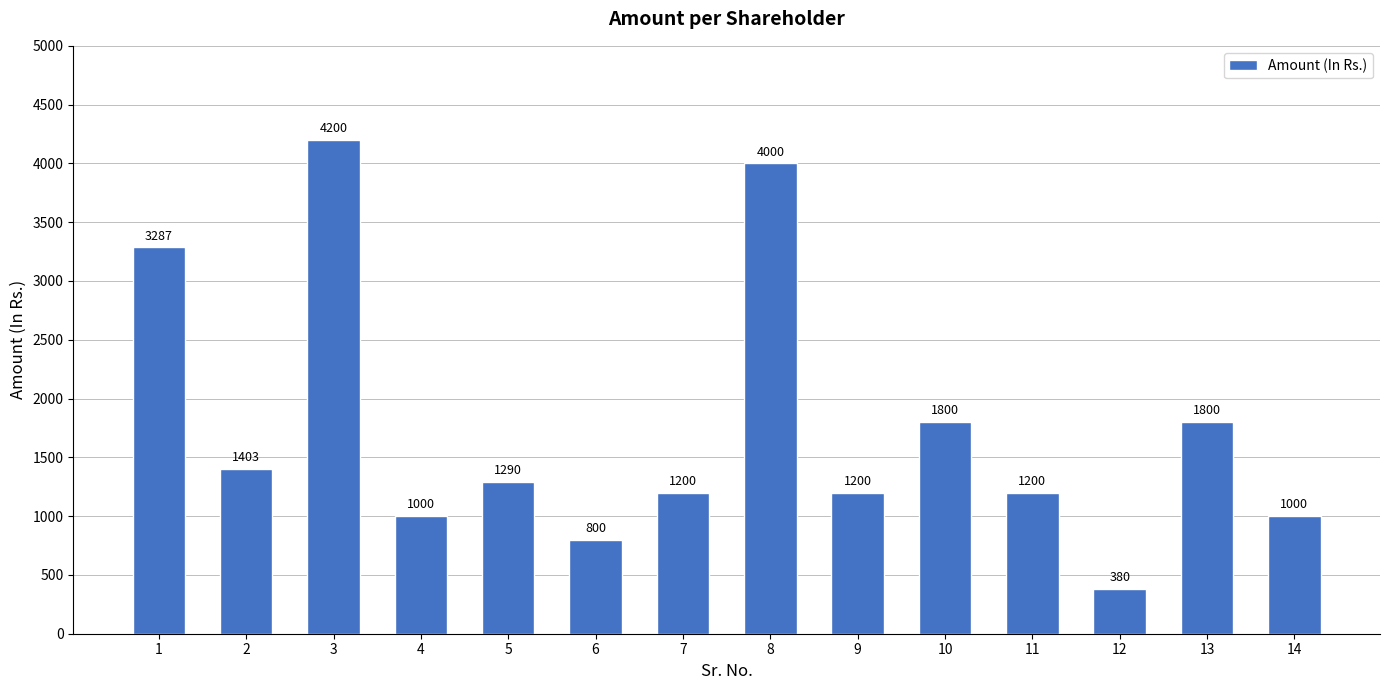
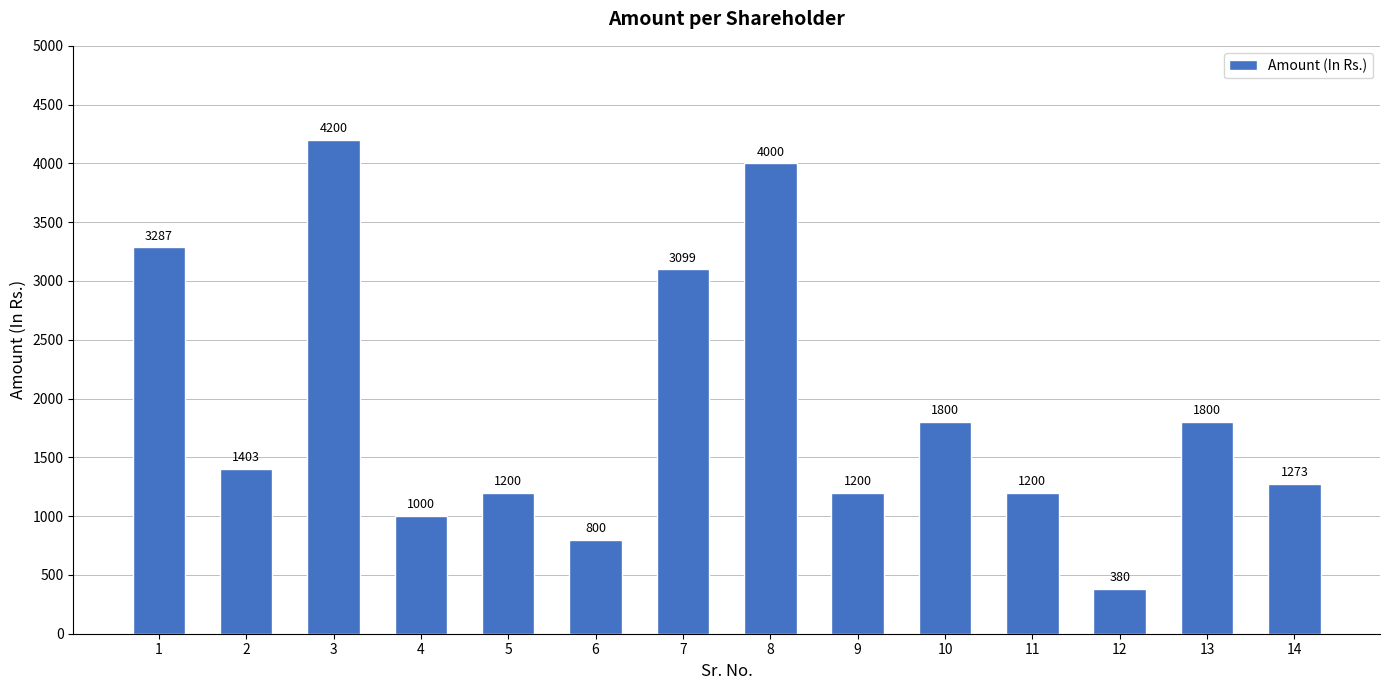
5: 1290 -> 1200
7: 1200 -> 3099
14: 1000 -> 1273
